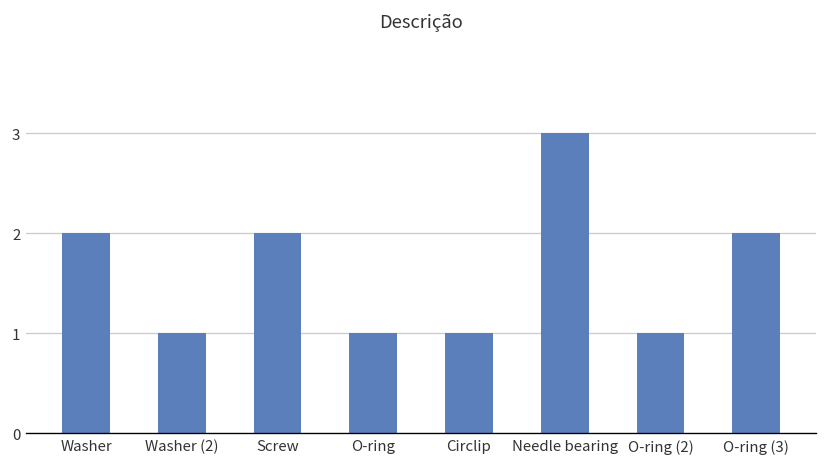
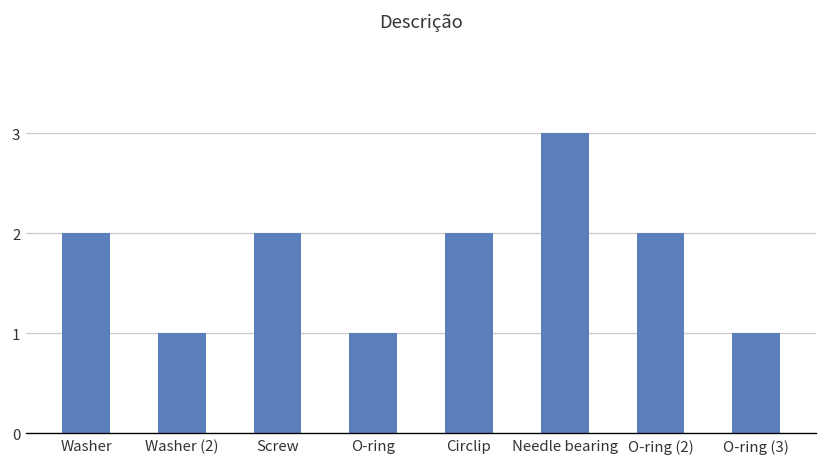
Circlip: 1 -> 2
O-ring (2): 1 -> 2
O-ring (3): 2 -> 1
